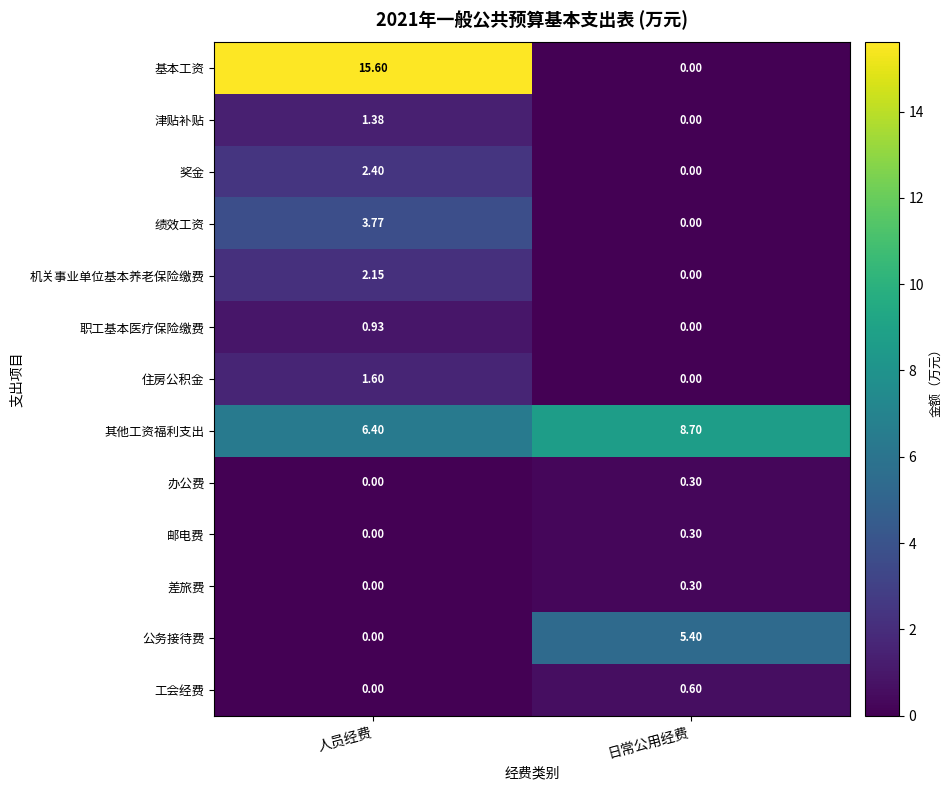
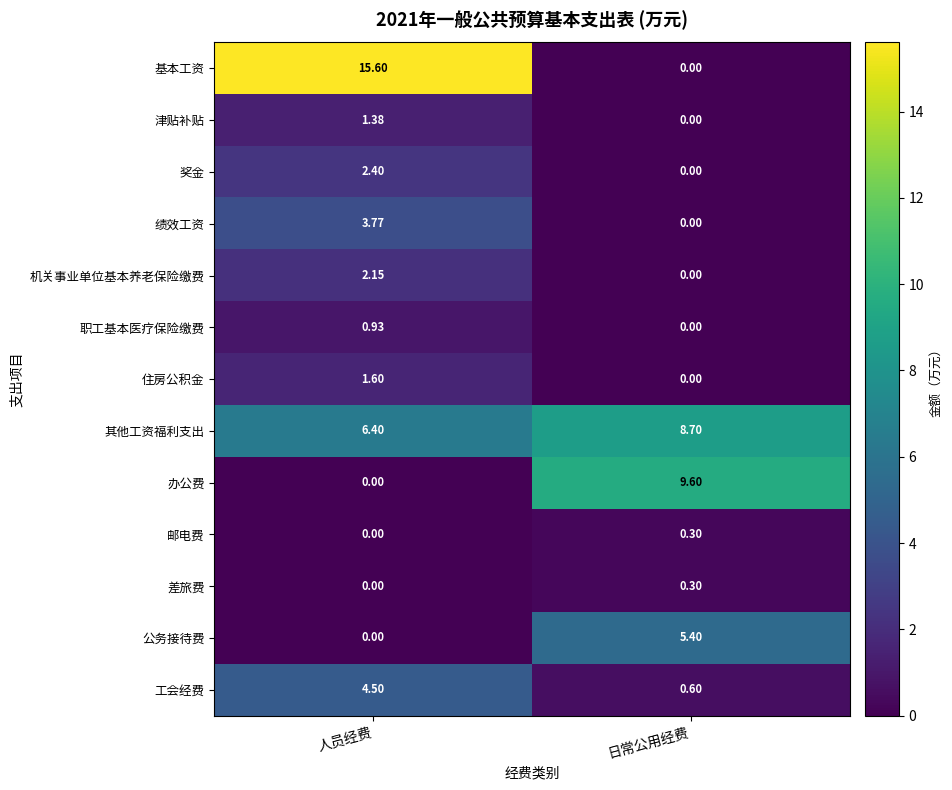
办公费, 日常公用经费: 0.30 -> 9.60
工会经费, 人员经费: 0.00 -> 4.50
